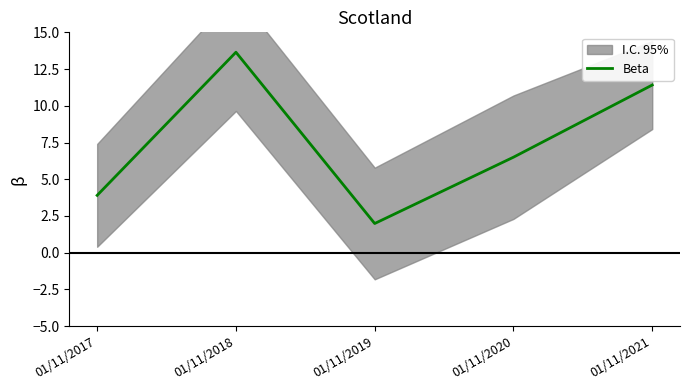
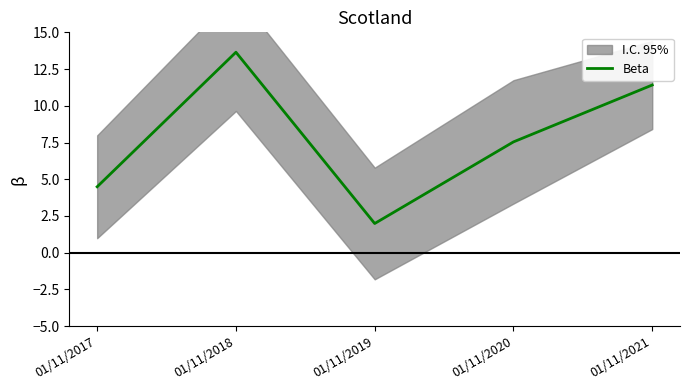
Beta, 01/11/2017: 3.9 -> 4.5
Beta, 01/11/2020: 6.5 -> 7.5
